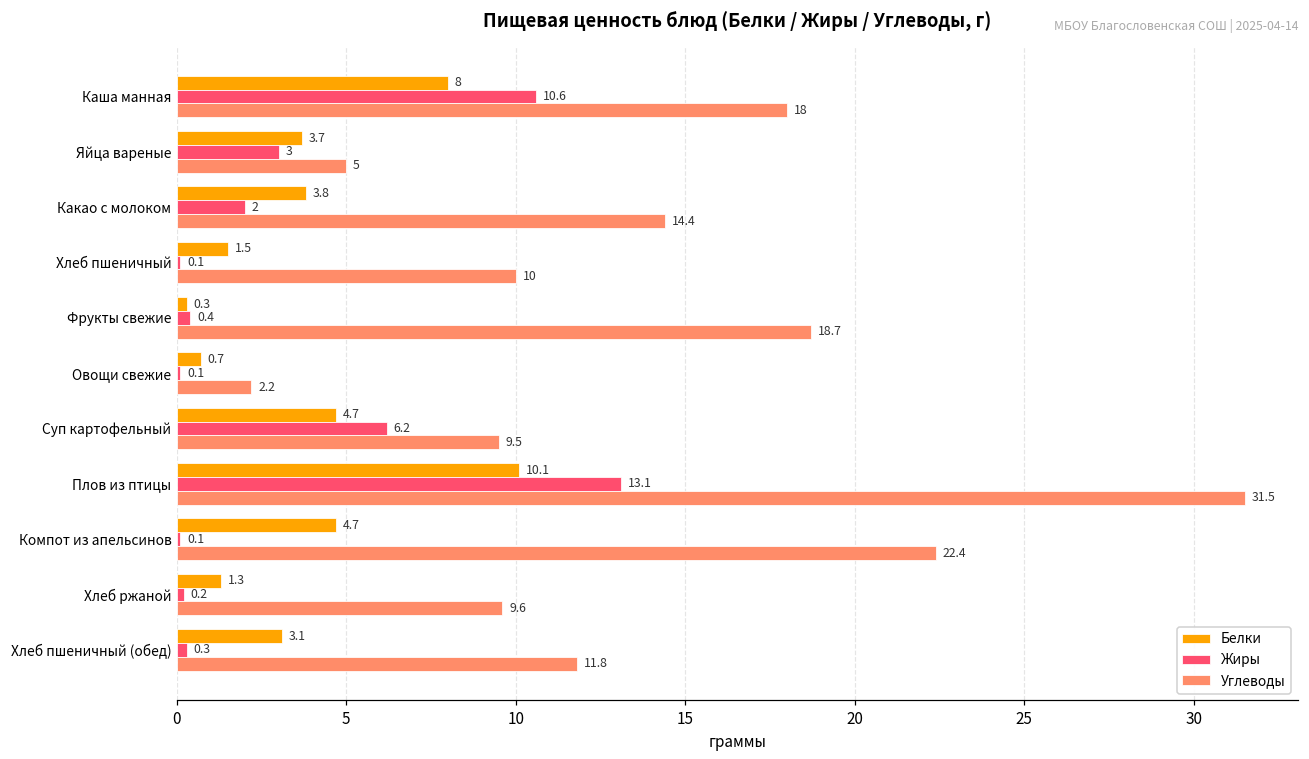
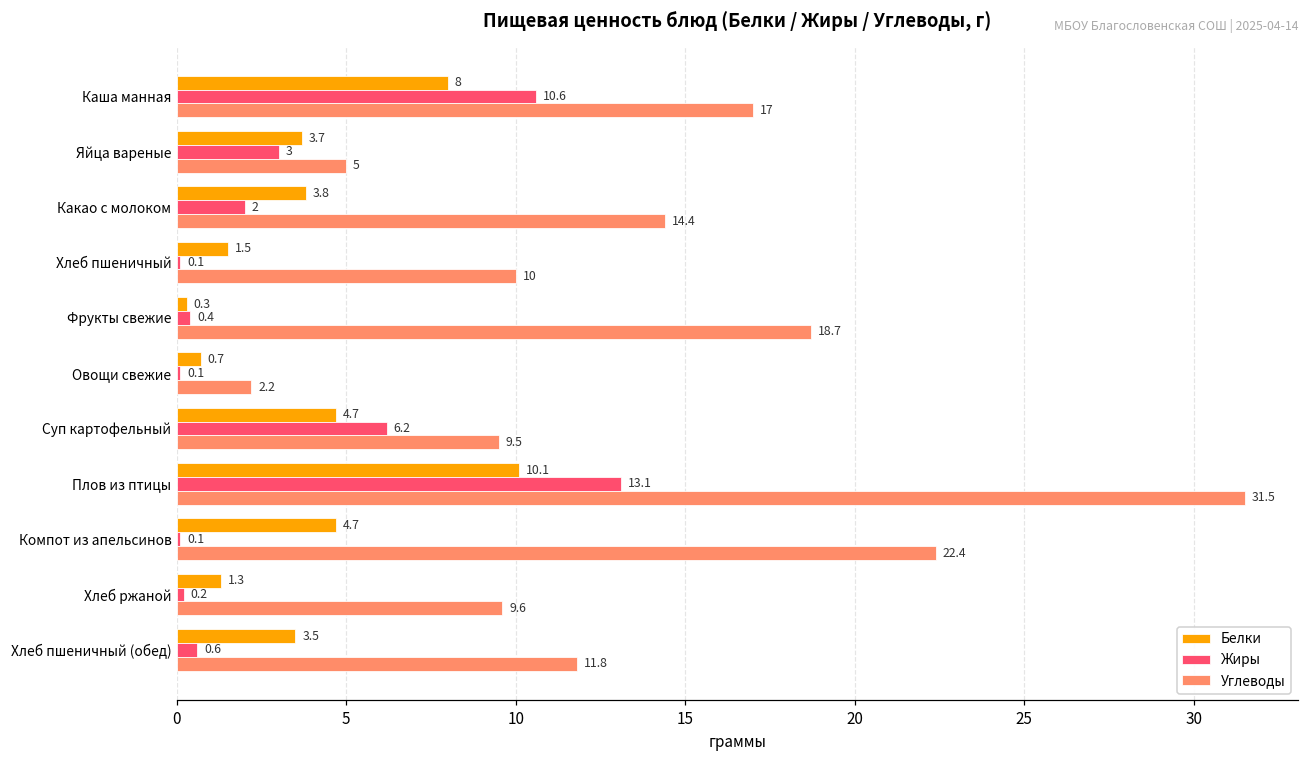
Углеводы, Каша манная: 18 -> 17
Белки, Хлеб пшеничный (обед): 3.1 -> 3.5
Жиры, Хлеб пшеничный (обед): 0.3 -> 0.6
